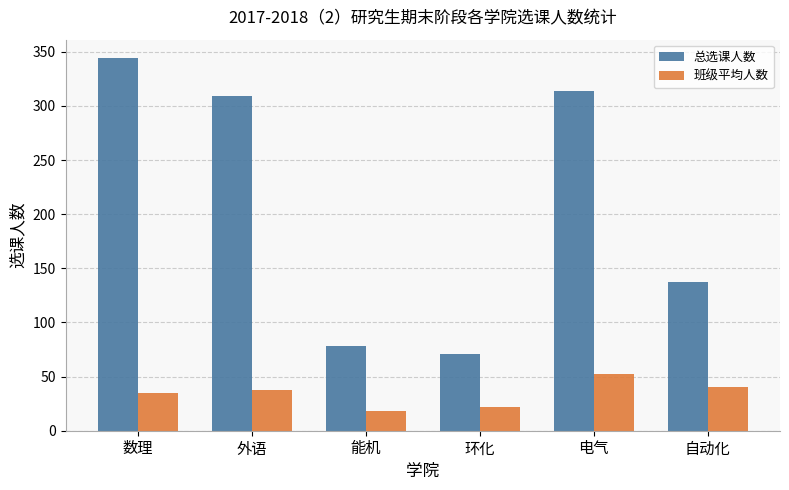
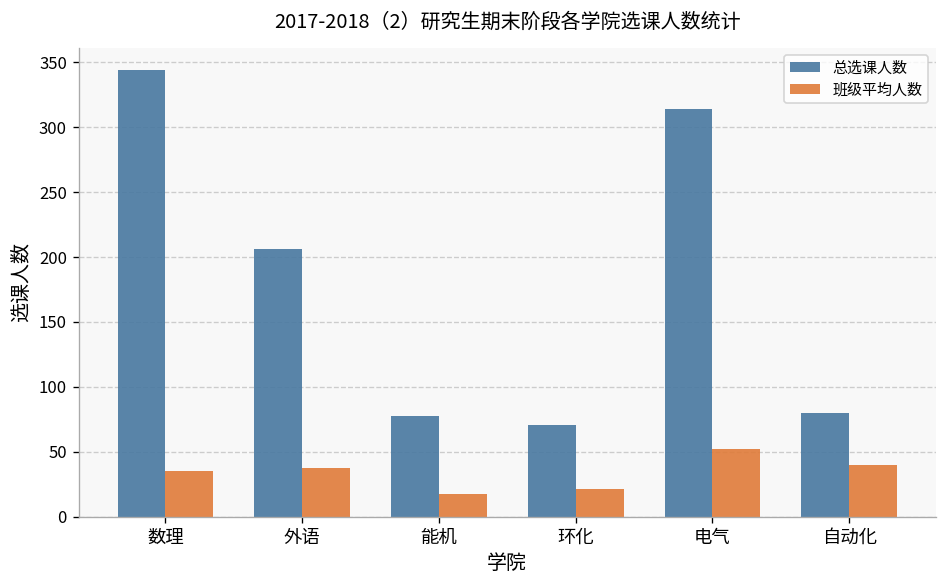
总选课人数, 外语: 309 -> 206
总选课人数, 自动化: 137 -> 80
